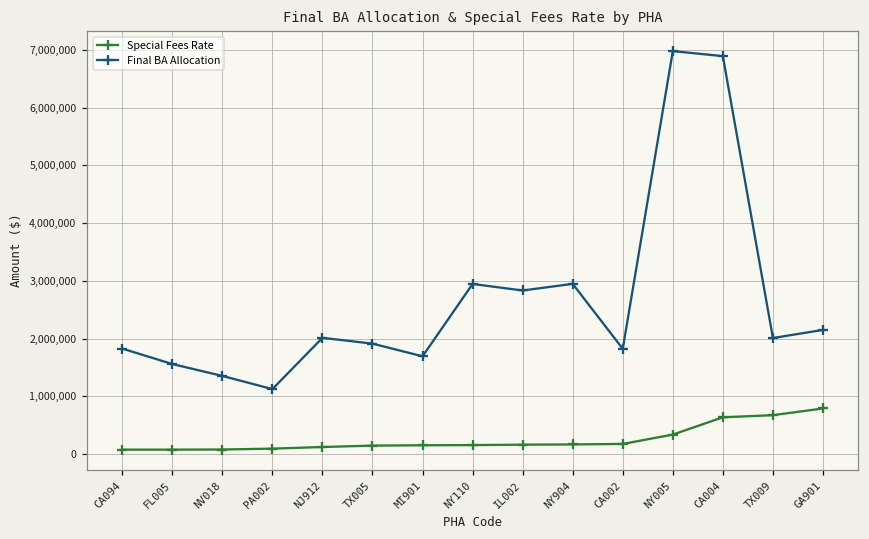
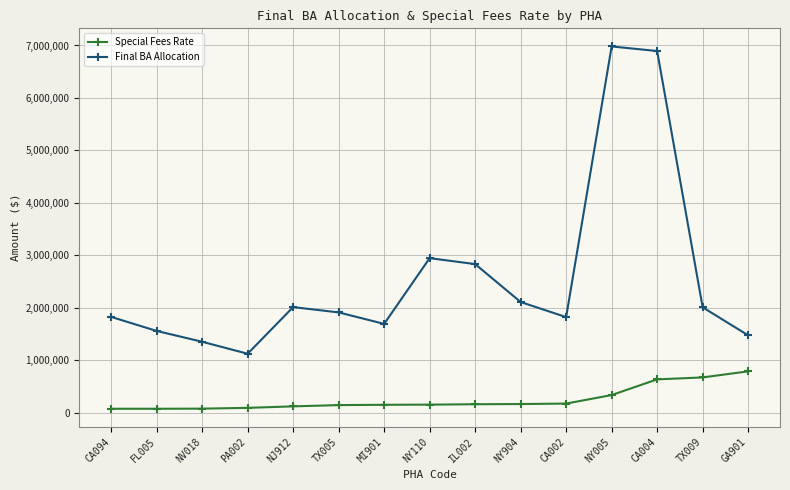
Final BA Allocation, NY904: 2,900,000 -> 2,100,000
Final BA Allocation, GA901: 2,200,000 -> 1,500,000
